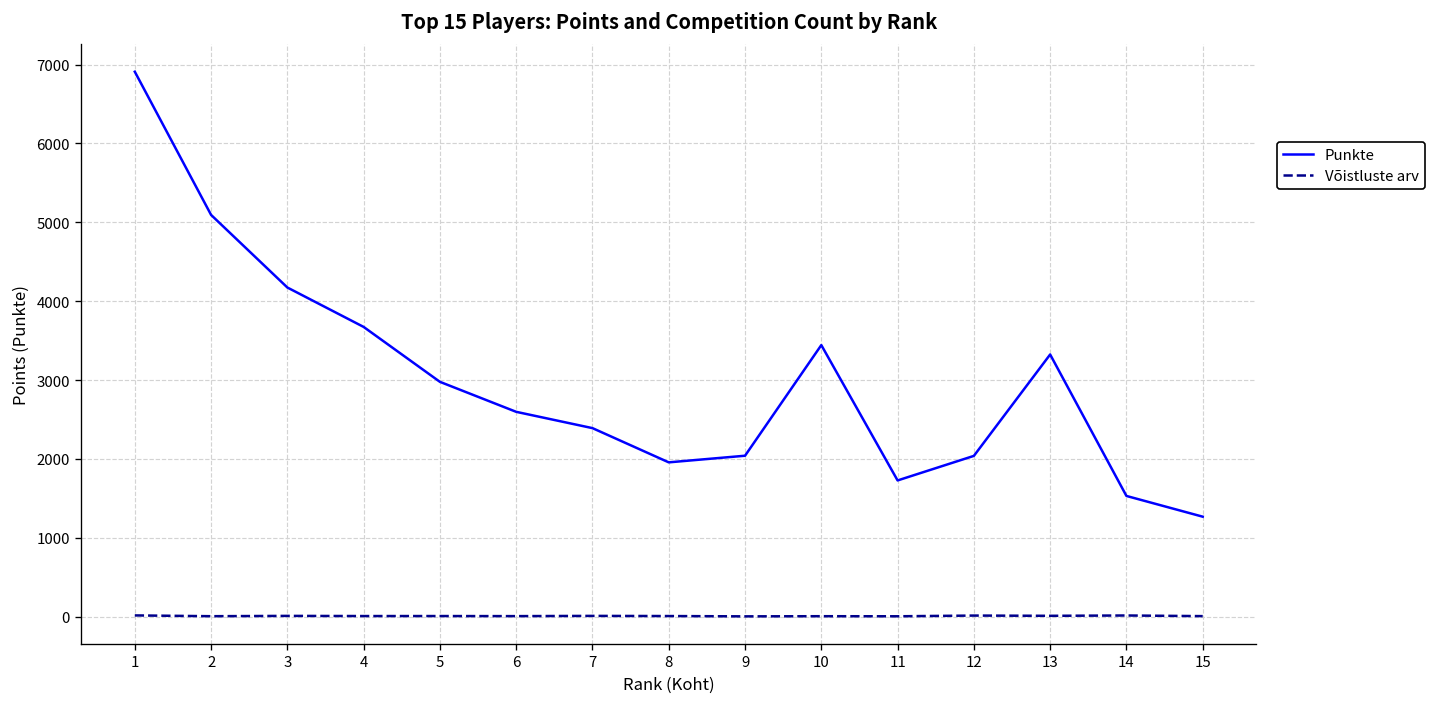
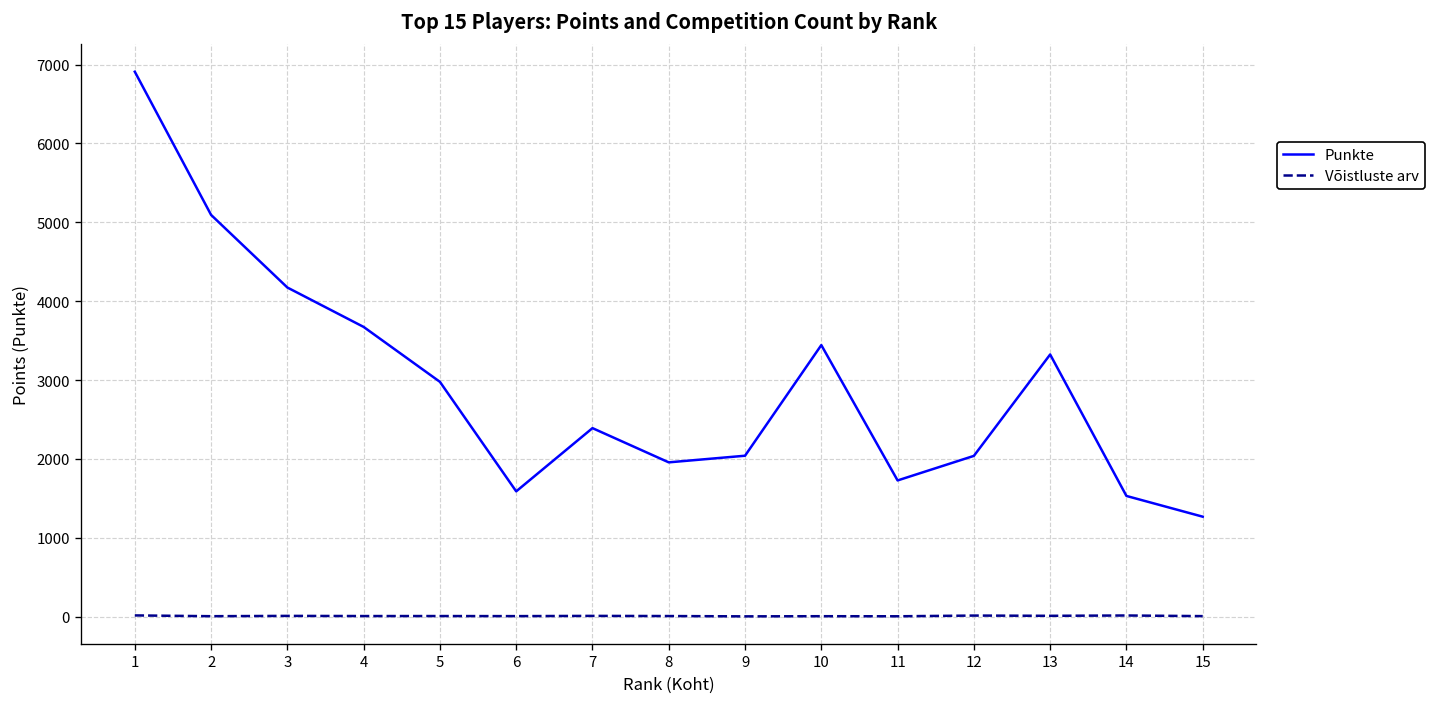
Punkte, 6: 2600 -> 1600
